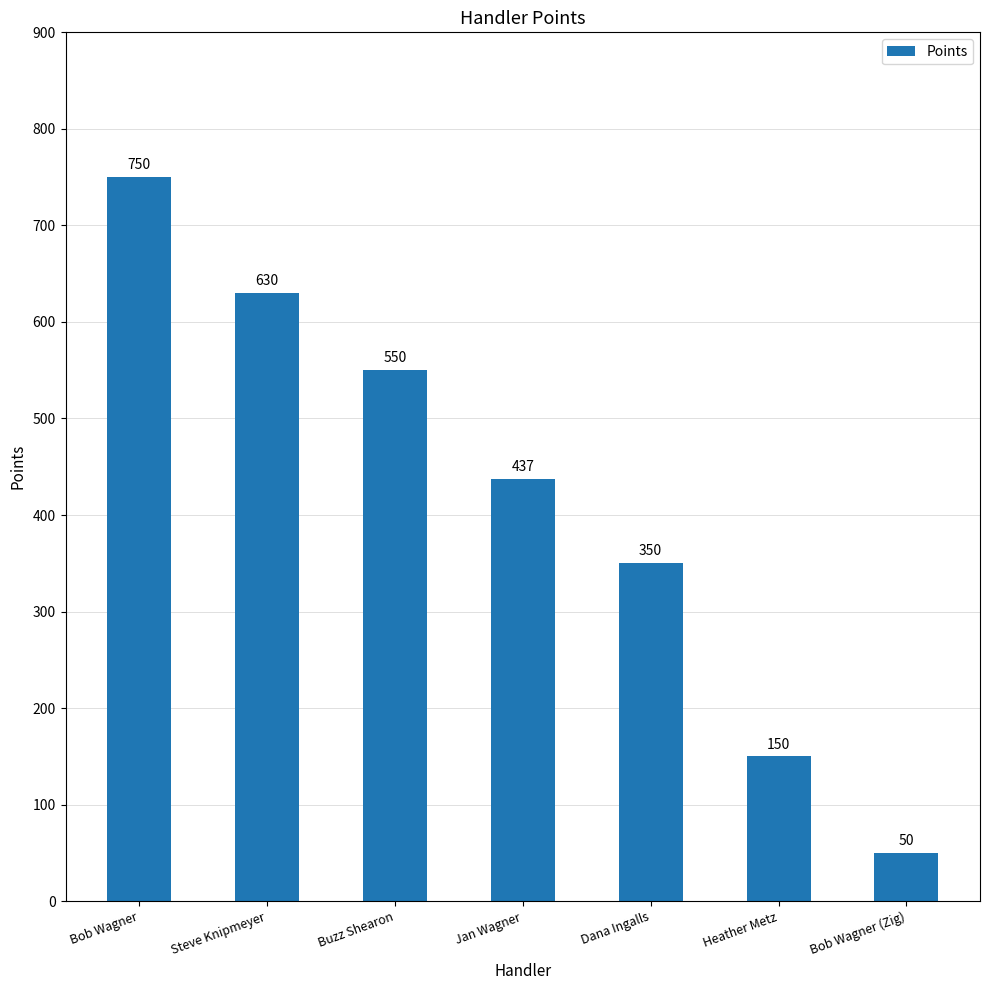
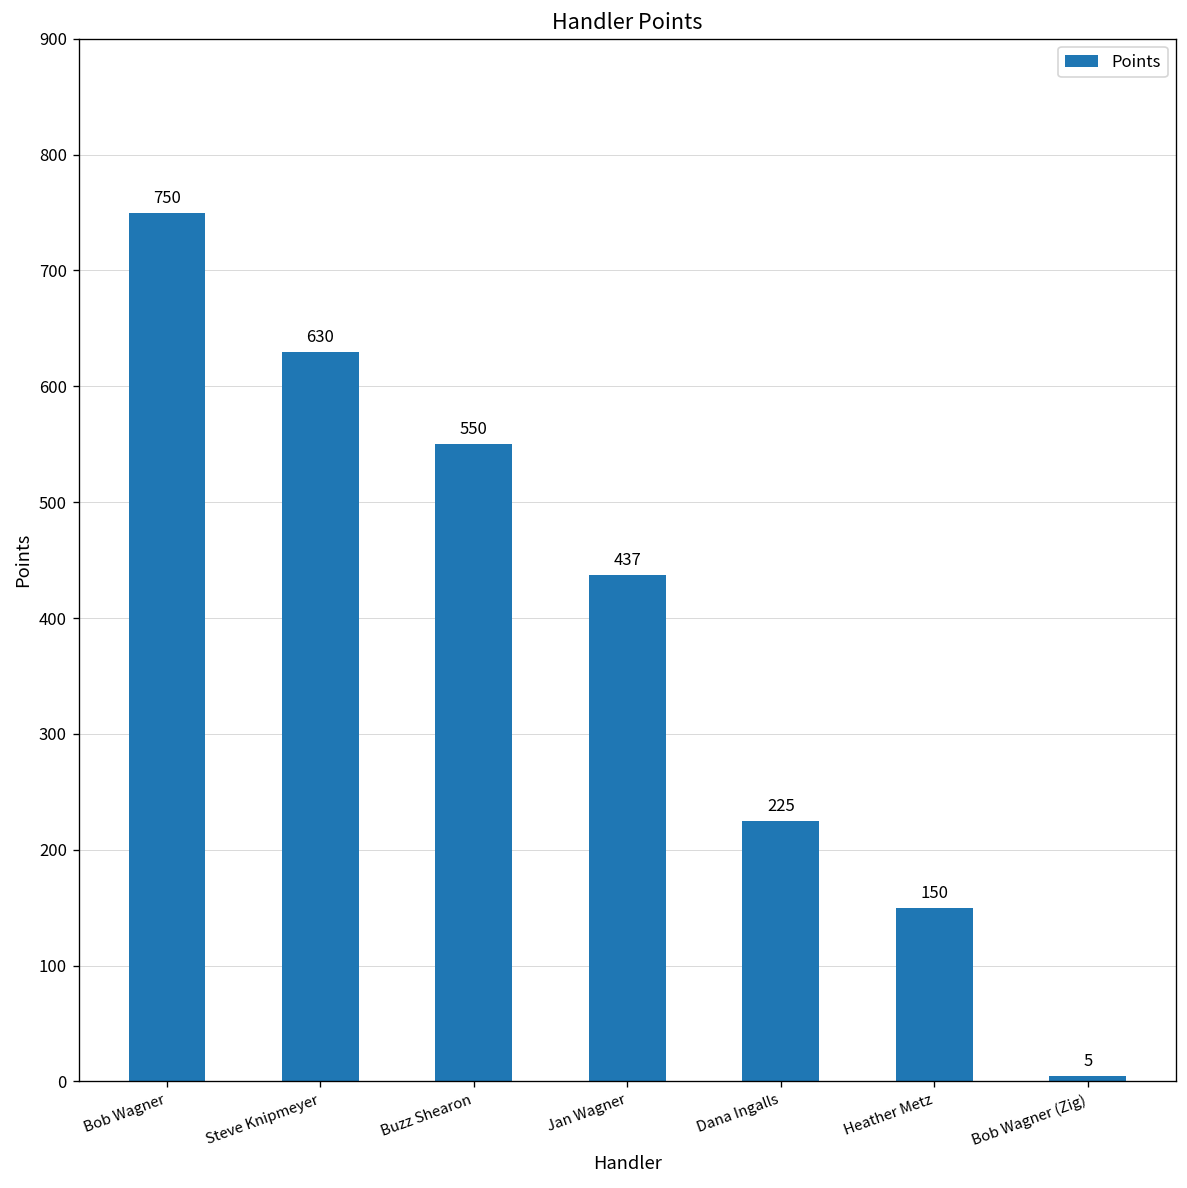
Dana Ingalls: 350 -> 225
Bob Wagner (Zig): 50 -> 5
